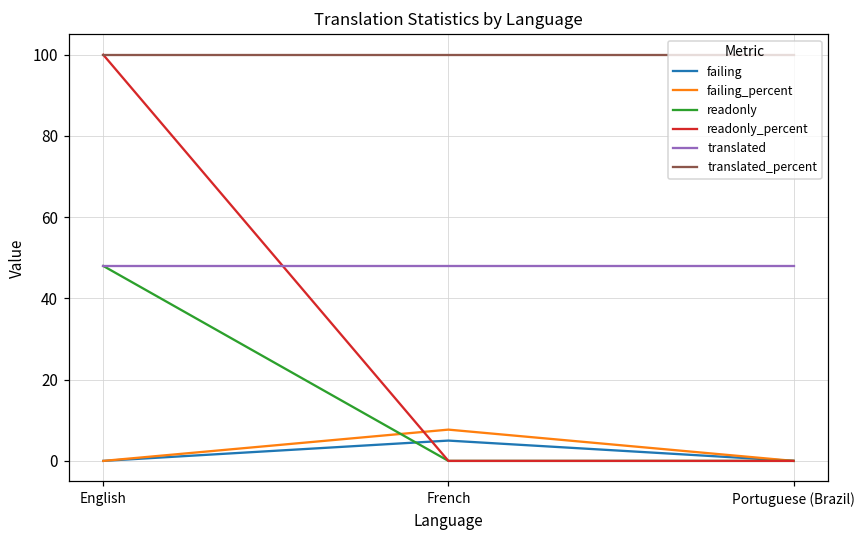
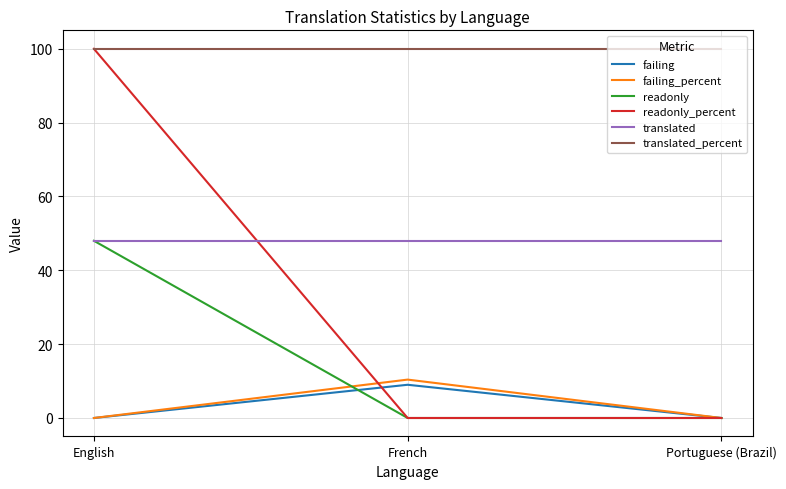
failing, French: 5 -> 9
failing_percent, French: 8 -> 10
